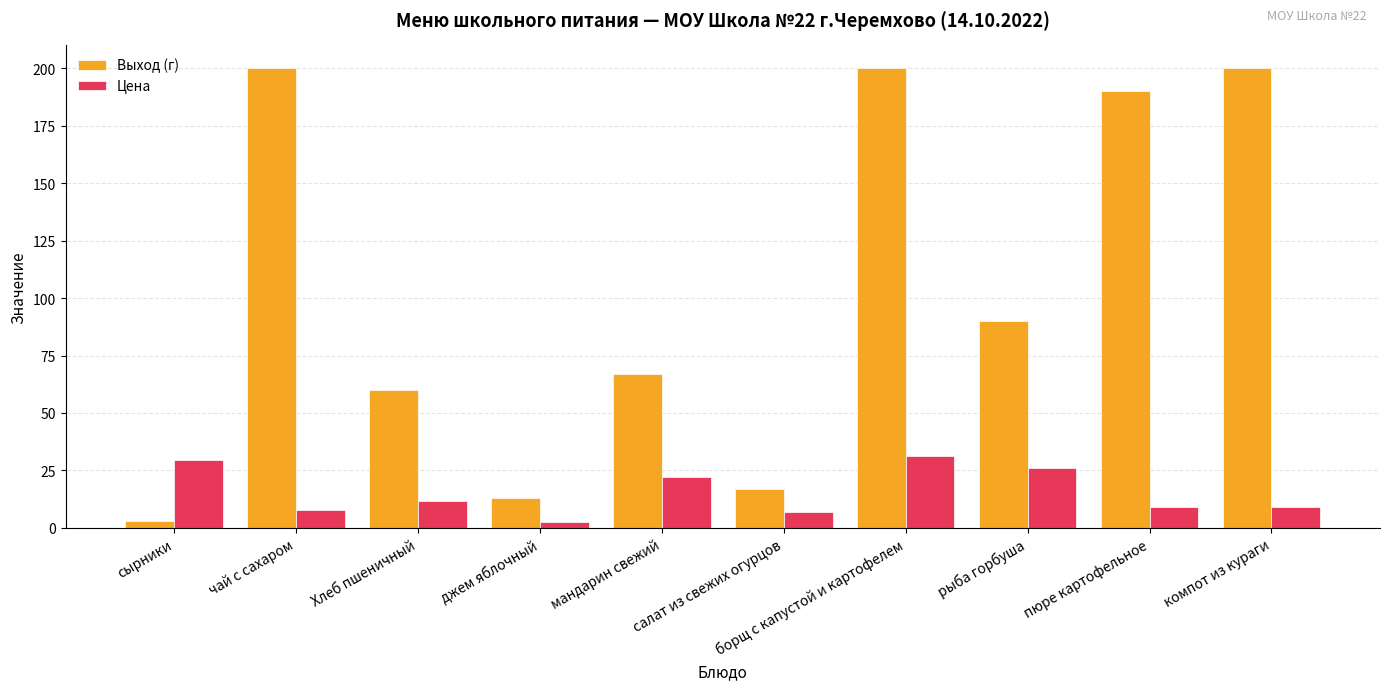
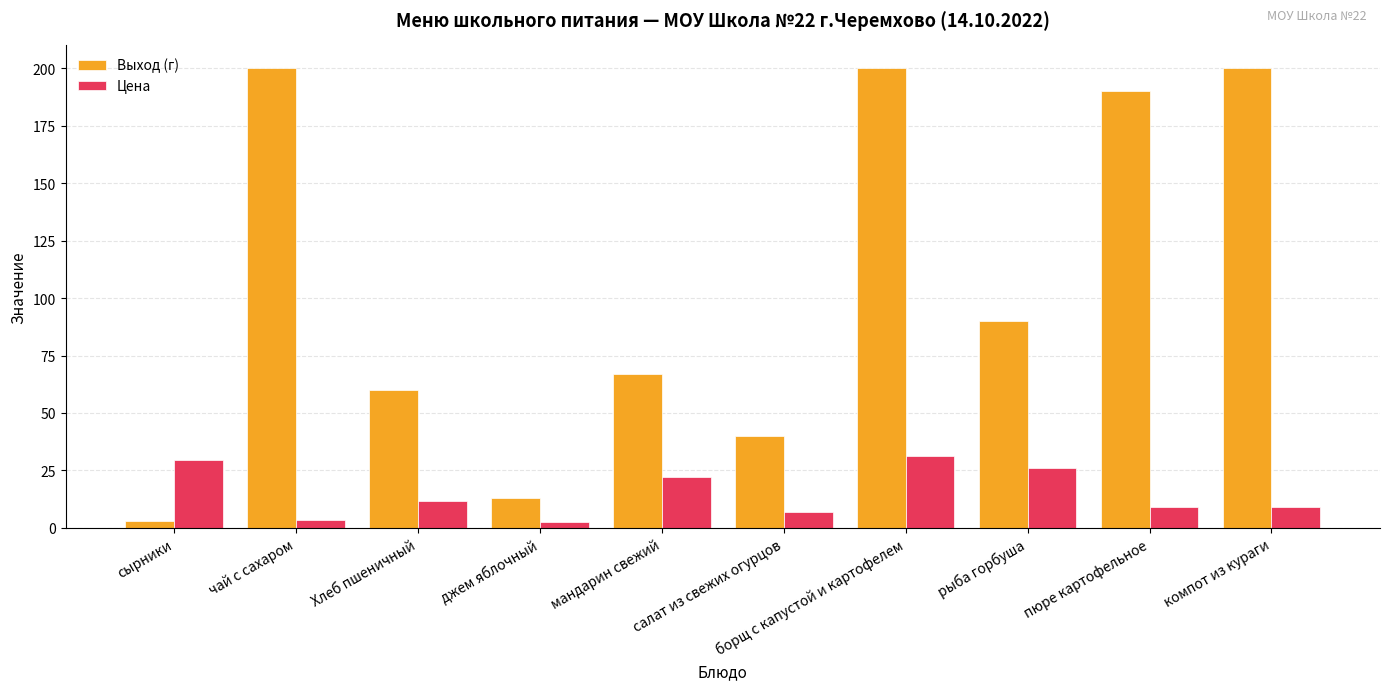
Цена, чай с сахаром: 8 -> 3
Выход (г), салат из свежих огурцов: 17 -> 40
